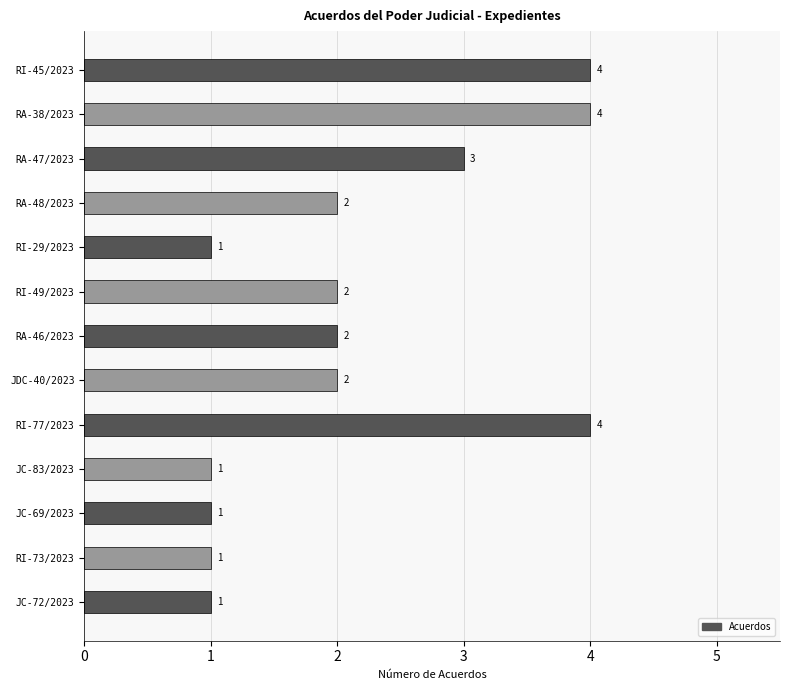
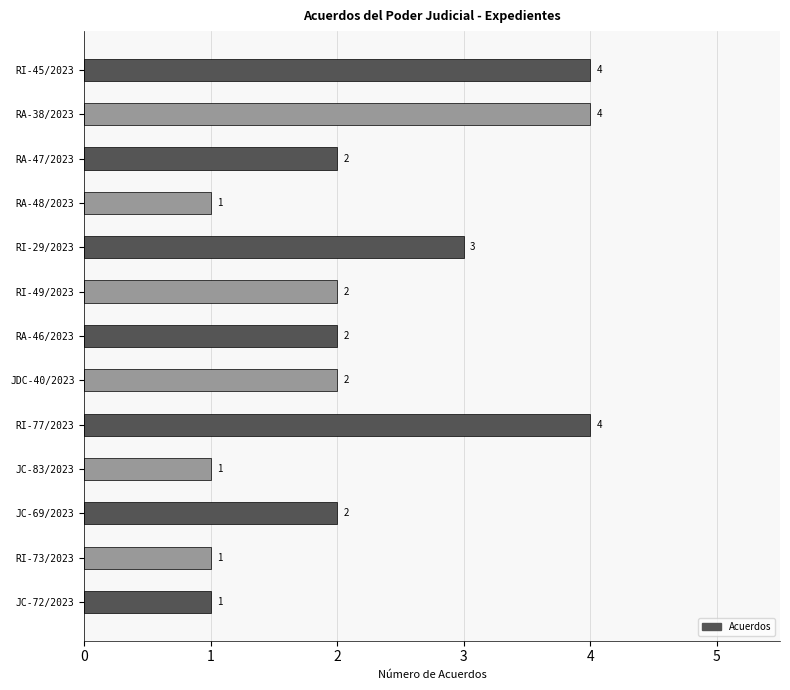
RA-47/2023: 3 -> 2
RA-48/2023: 2 -> 1
RI-29/2023: 1 -> 3
JC-69/2023: 1 -> 2
